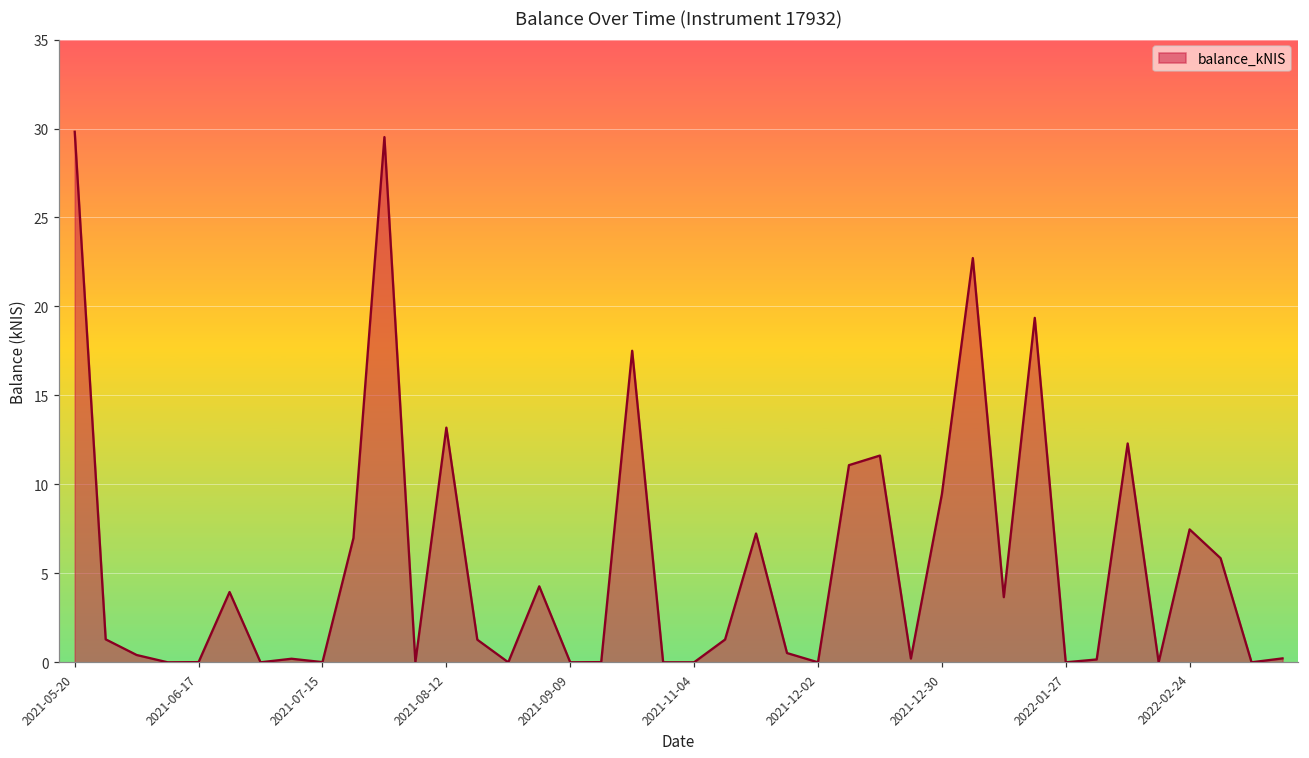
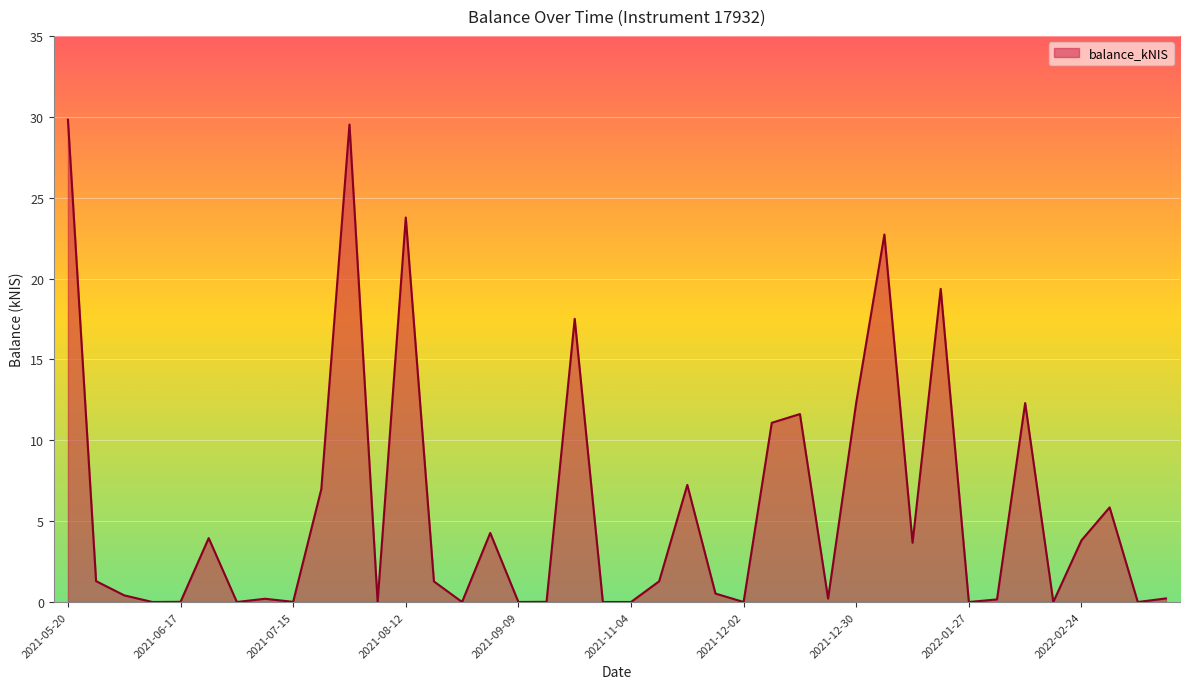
2021-08-12: 13.2 -> 23.8
2021-12-30: 9.4 -> 12.3
2022-02-24: 7.5 -> 3.8
